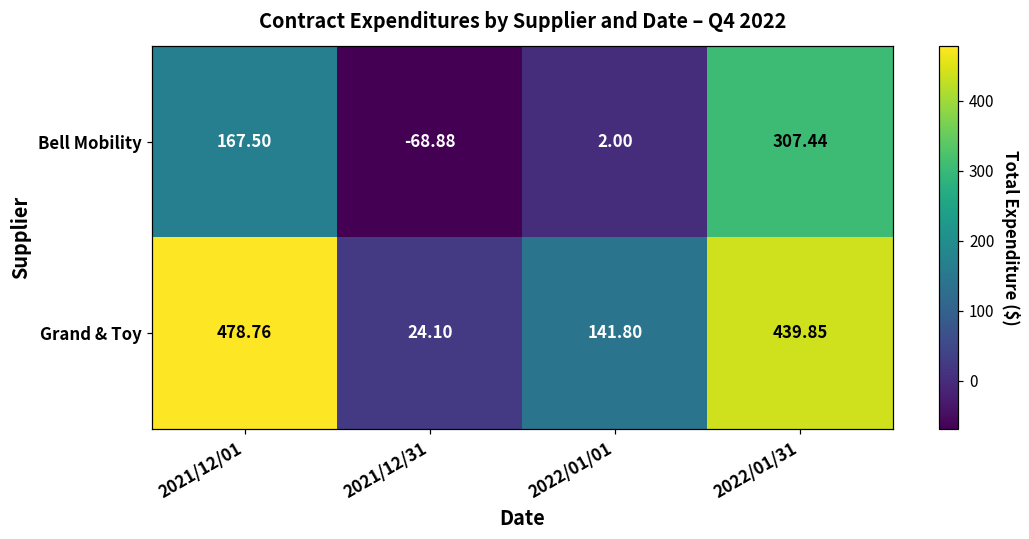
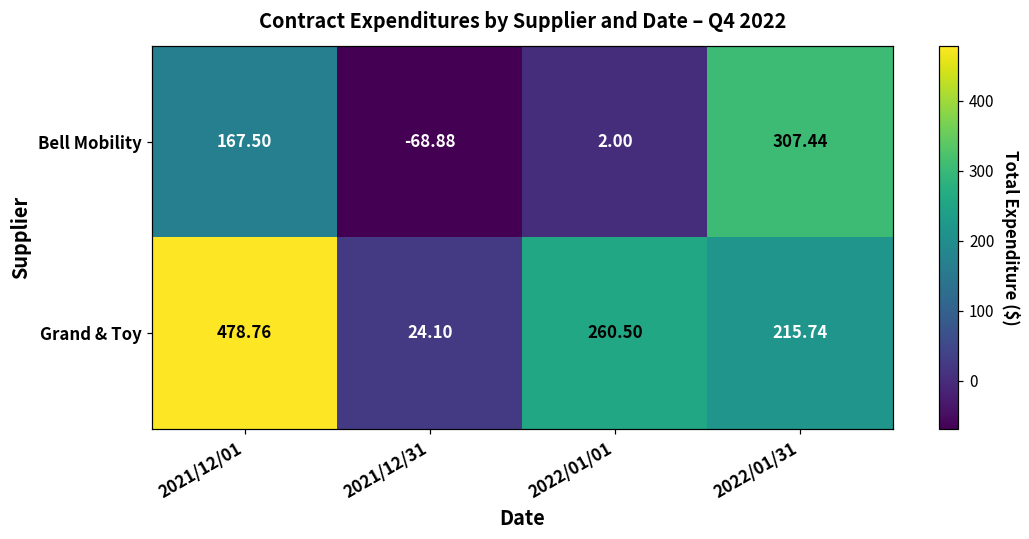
Grand & Toy, 2022/01/01: 141.80 -> 260.50
Grand & Toy, 2022/01/31: 439.85 -> 215.74
